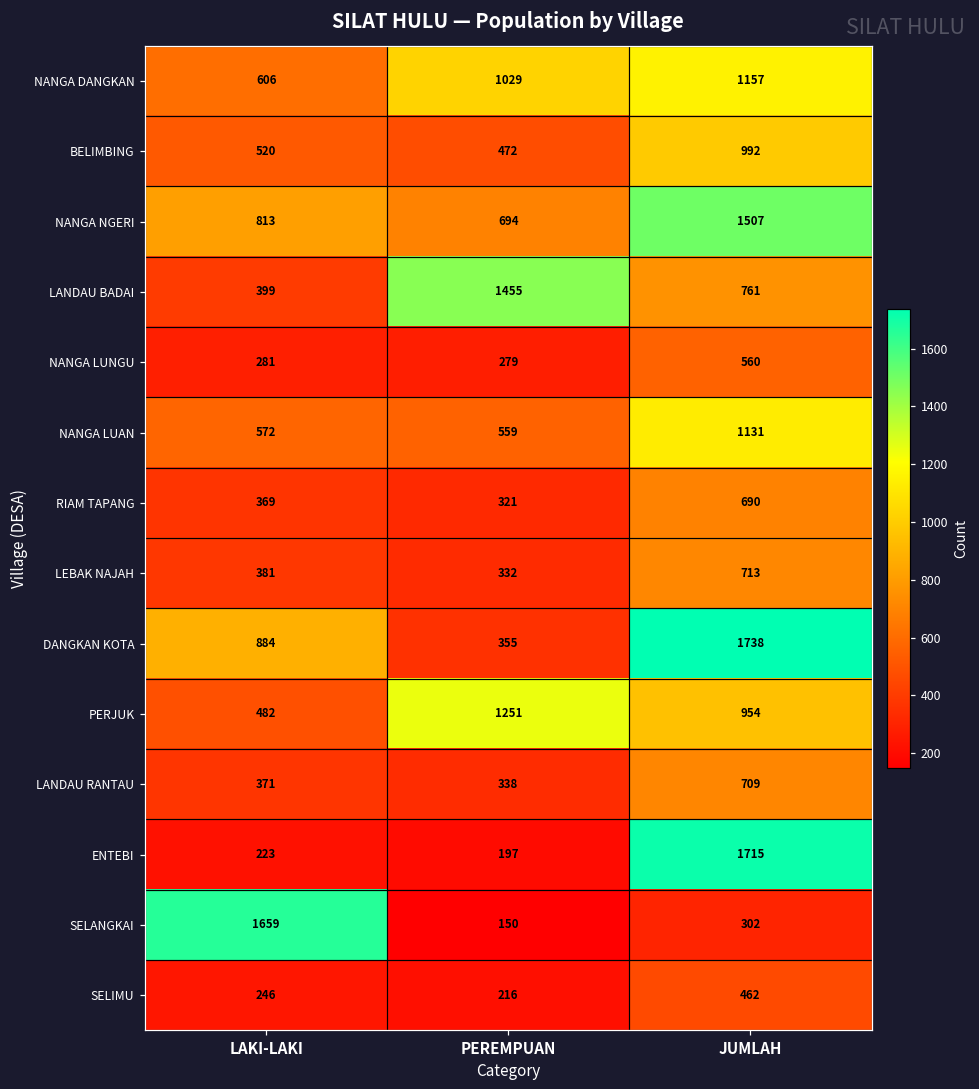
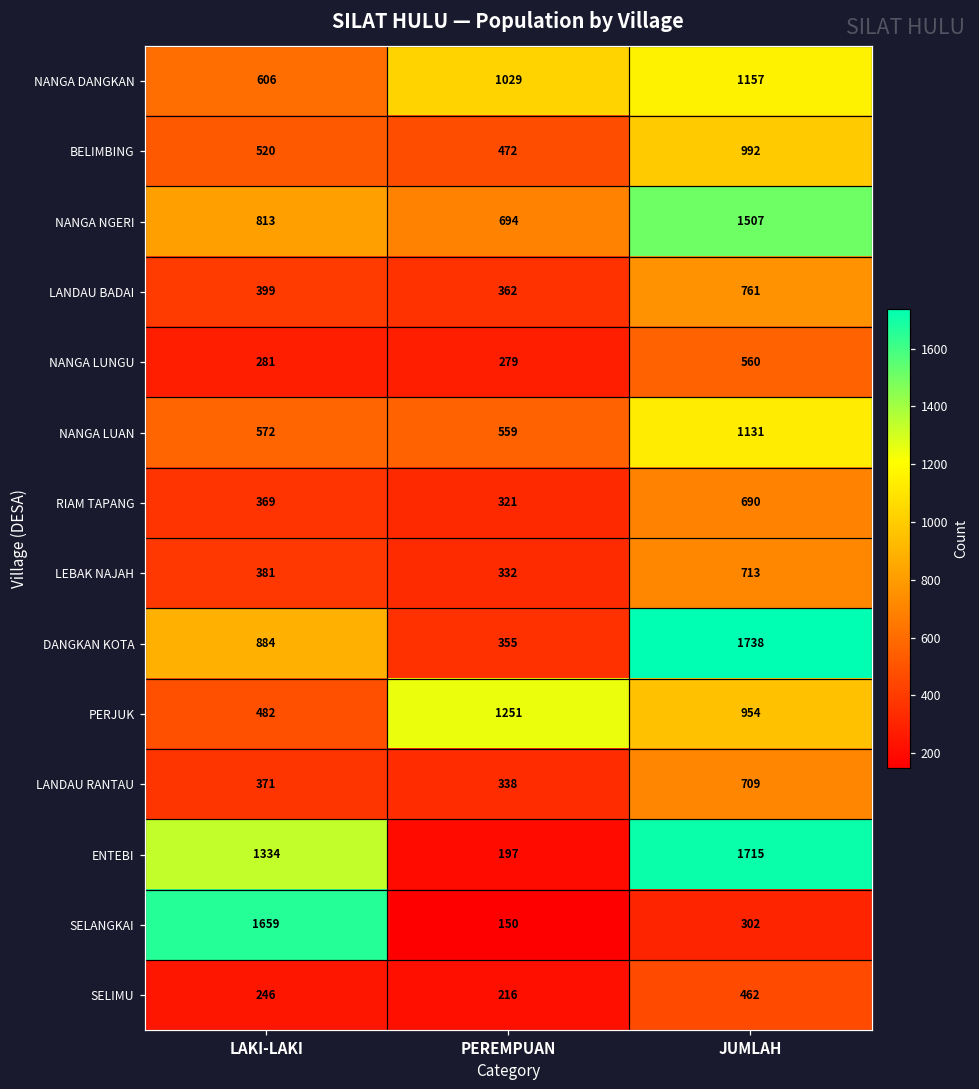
LANDAU BADAI, PEREMPUAN: 1455 -> 362
ENTEBI, LAKI-LAKI: 223 -> 1334
